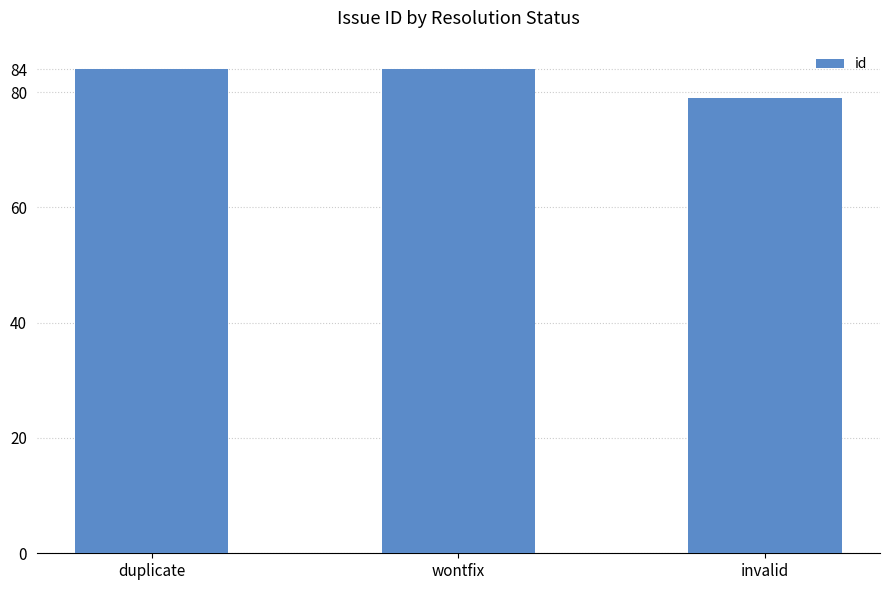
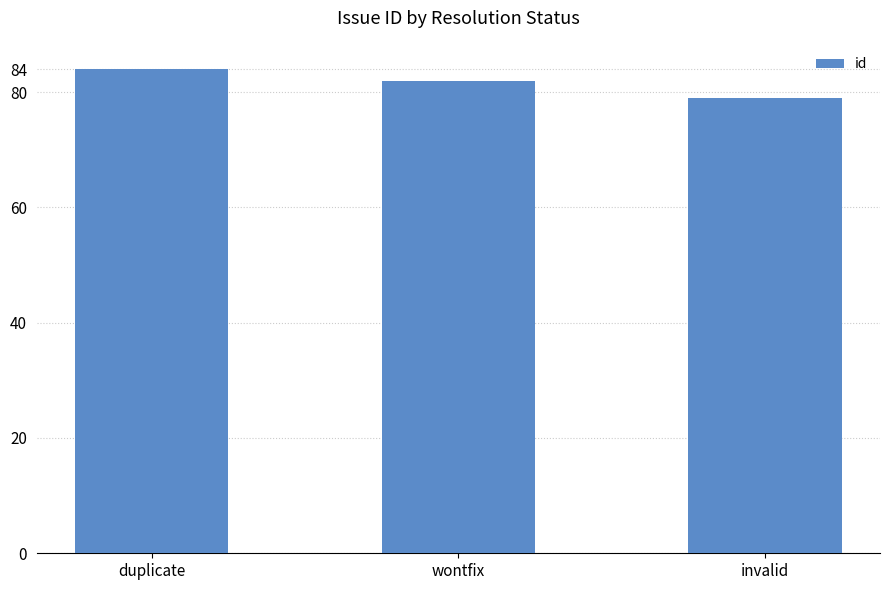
wontfix: 84 -> 82
